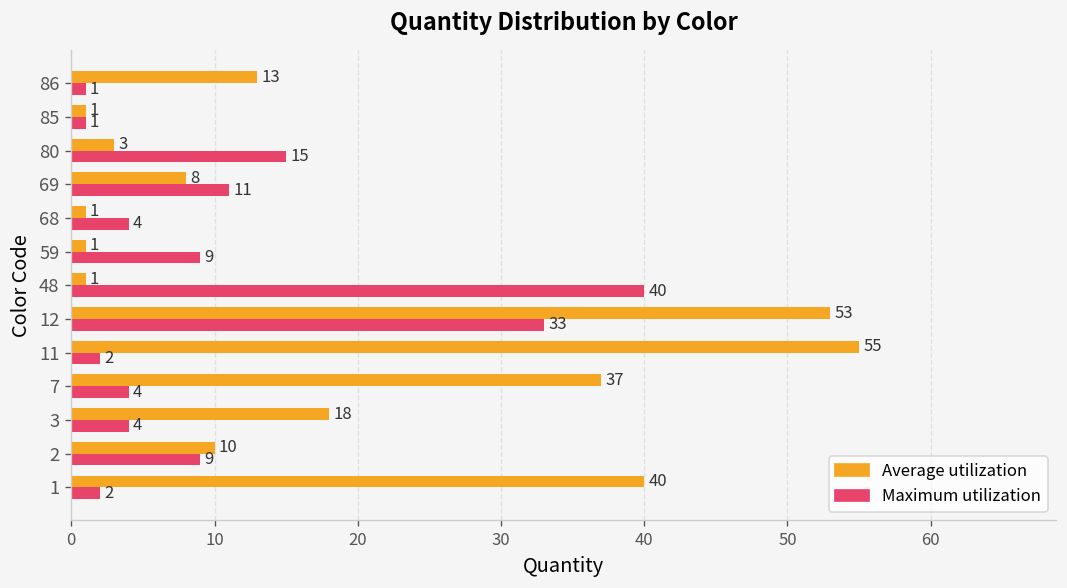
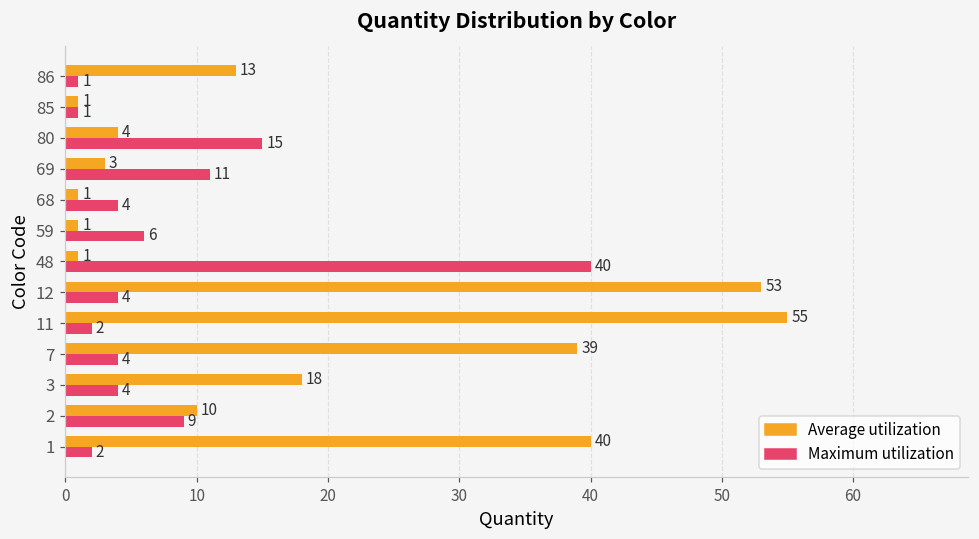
Average utilization, 80: 3 -> 4
Average utilization, 69: 8 -> 3
Maximum utilization, 59: 9 -> 6
Maximum utilization, 12: 33 -> 4
Average utilization, 7: 37 -> 39
